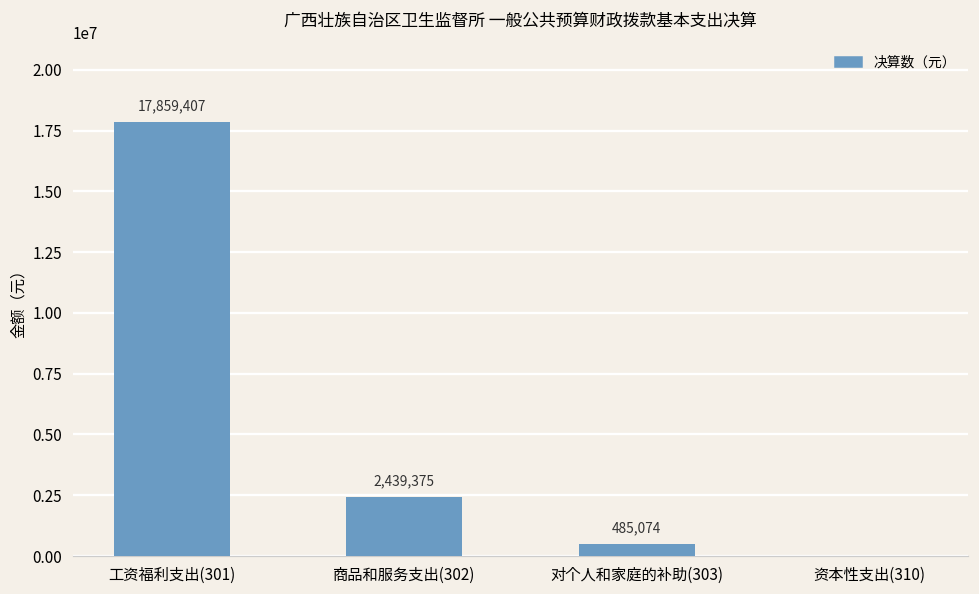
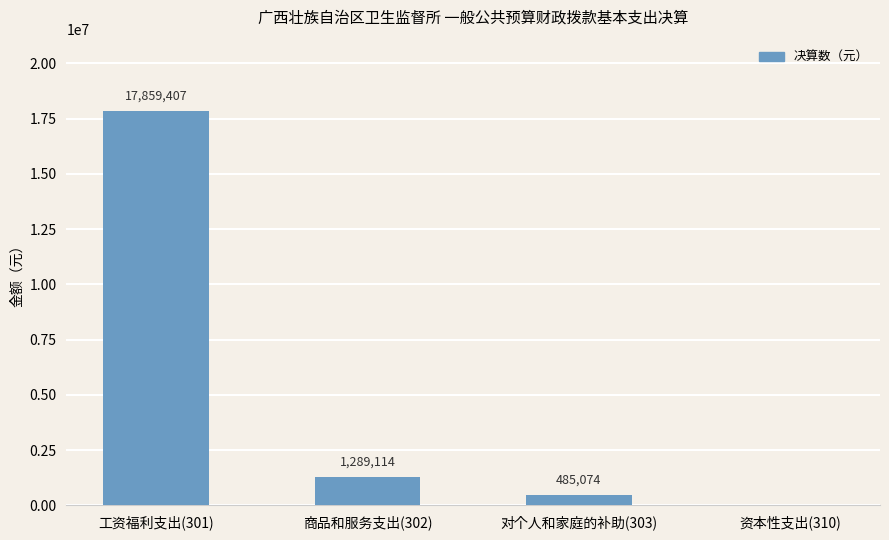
商品和服务支出(302): 2,439,375 -> 1,289,114
